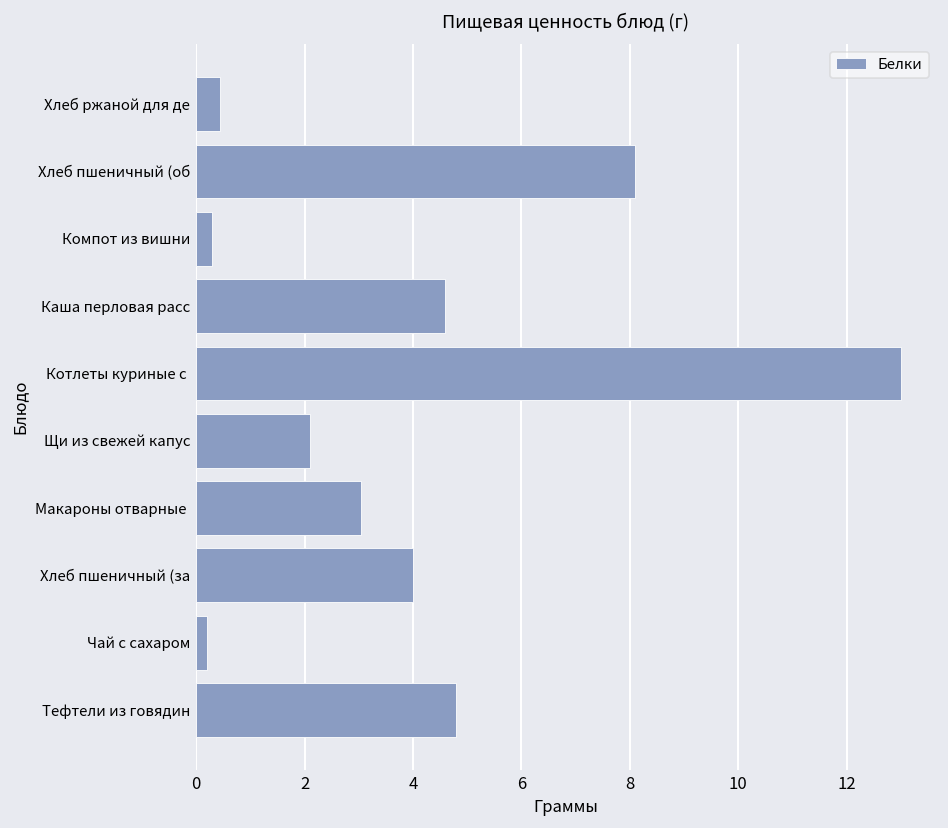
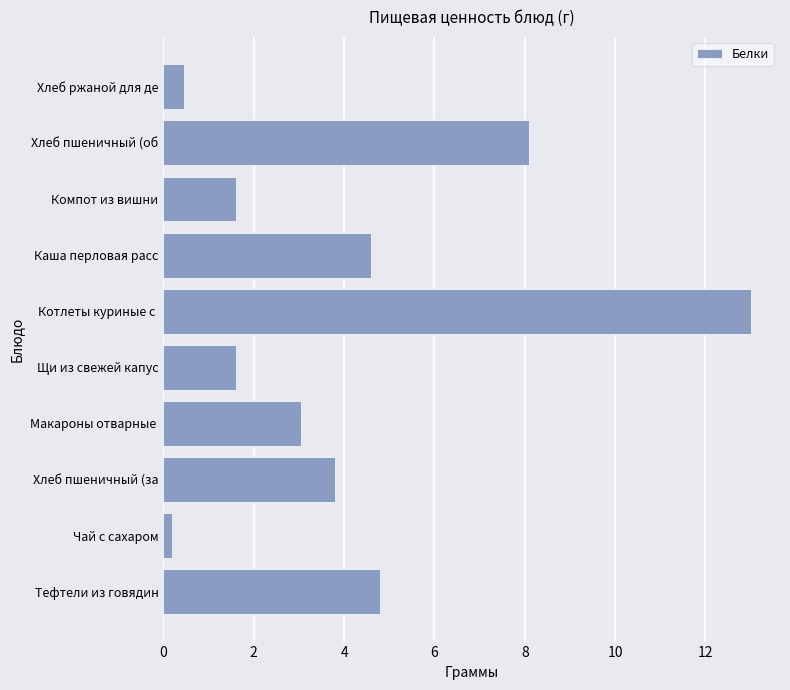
Компот из вишни: 0.3 -> 1.6
Щи из свежей капус: 2.1 -> 1.6
Хлеб пшеничный (за: 4.0 -> 3.8
